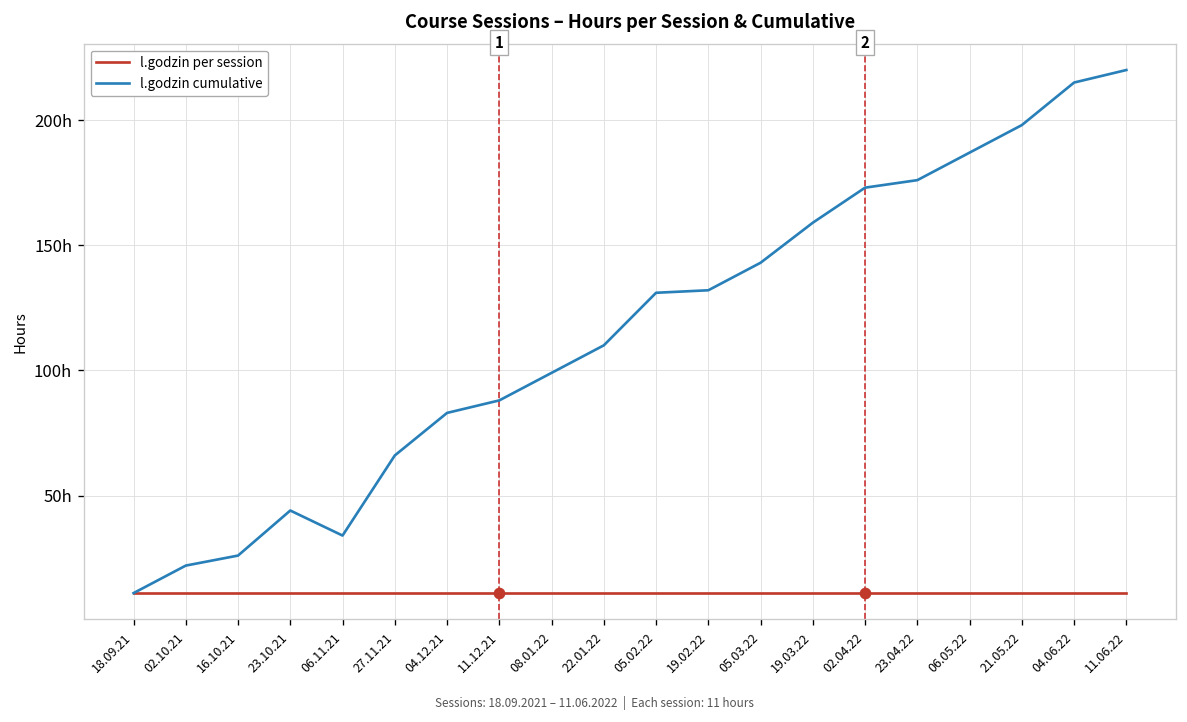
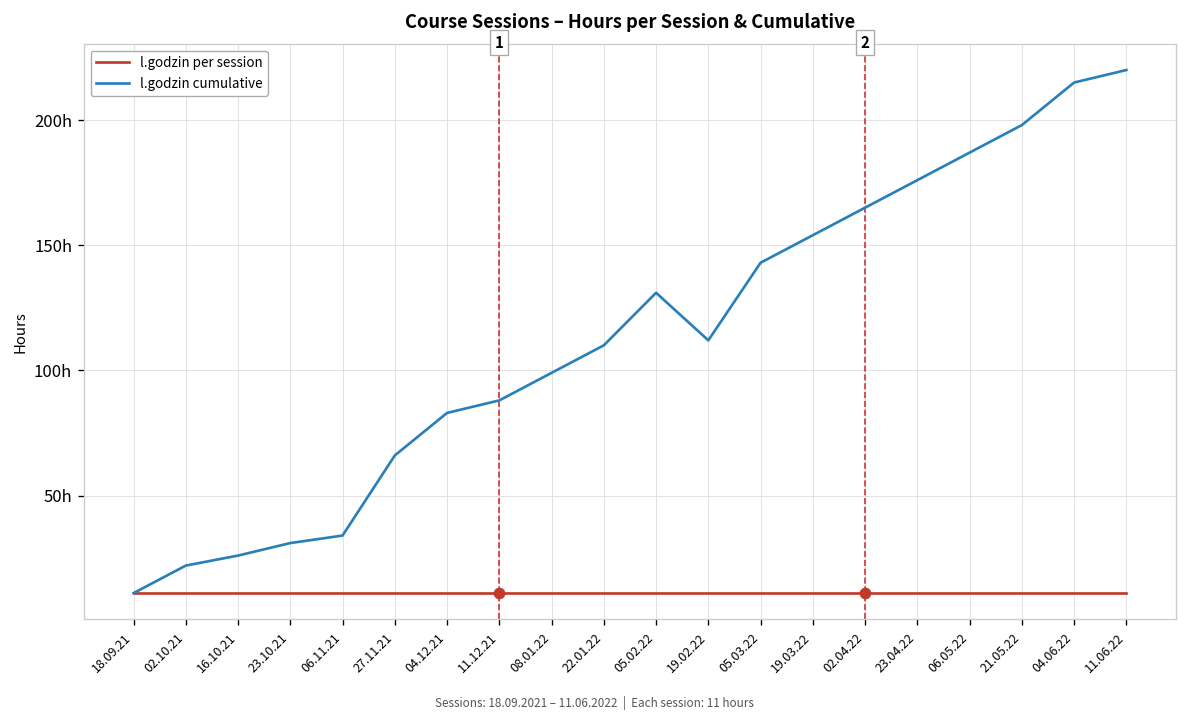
l.godzin cumulative, 23.10.21: 44h -> 31h
l.godzin cumulative, 19.02.22: 132h -> 112h
l.godzin cumulative, 19.03.22: 159h -> 154h
l.godzin cumulative, 02.04.22: 173h -> 165h
